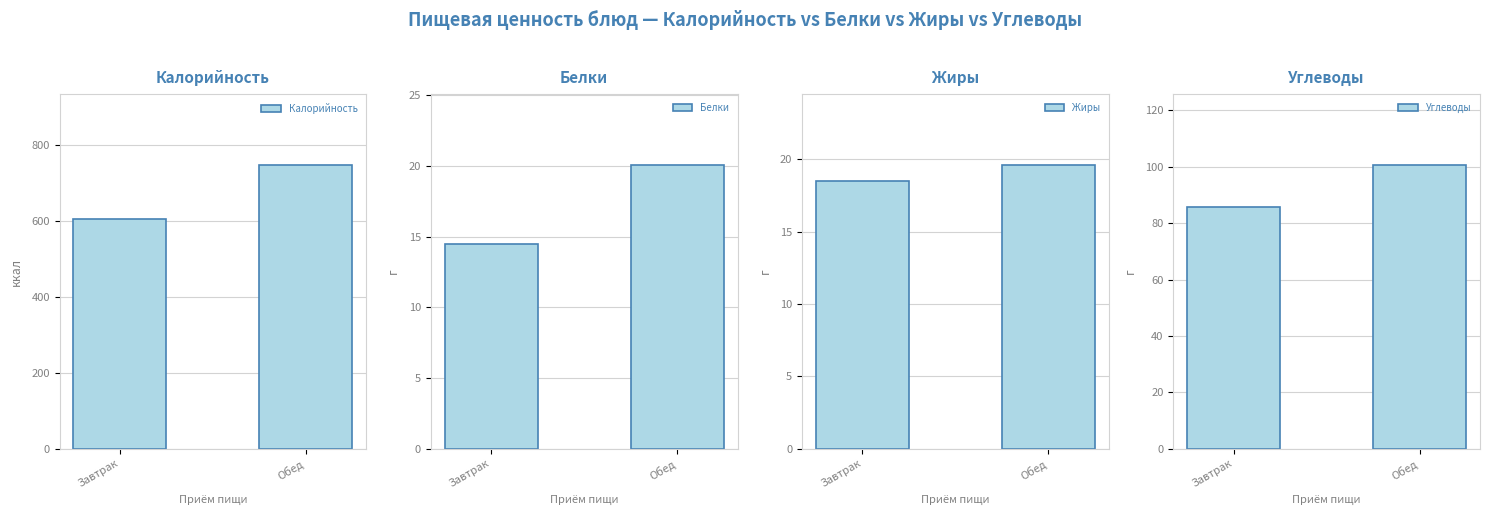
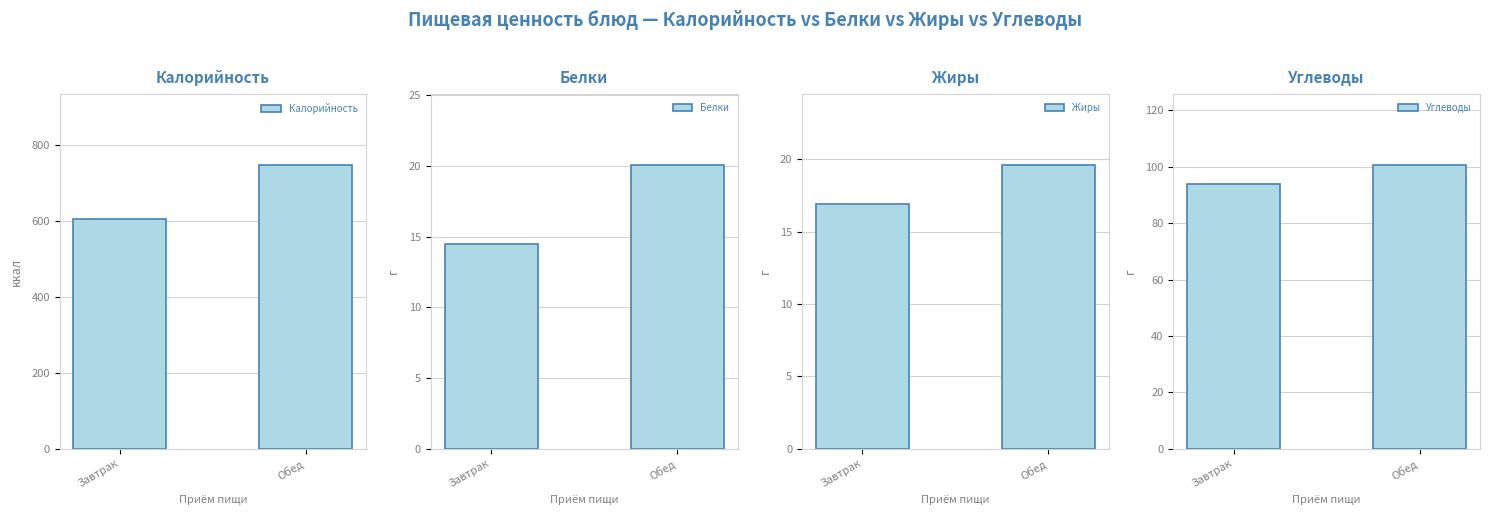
Жиры, Завтрак: 18.5 -> 16.9
Углеводы, Завтрак: 86 -> 94
